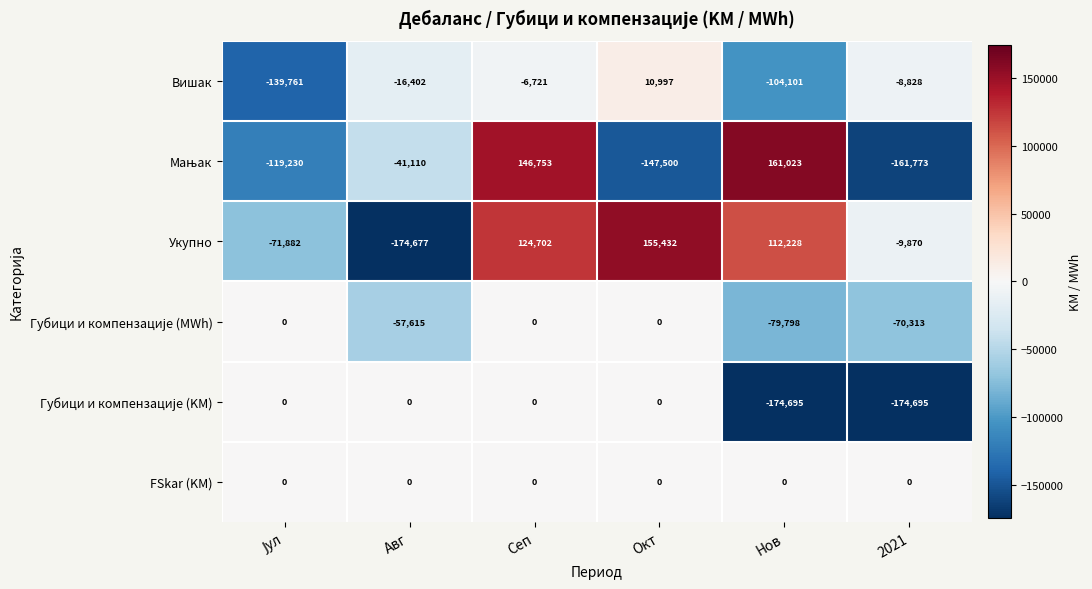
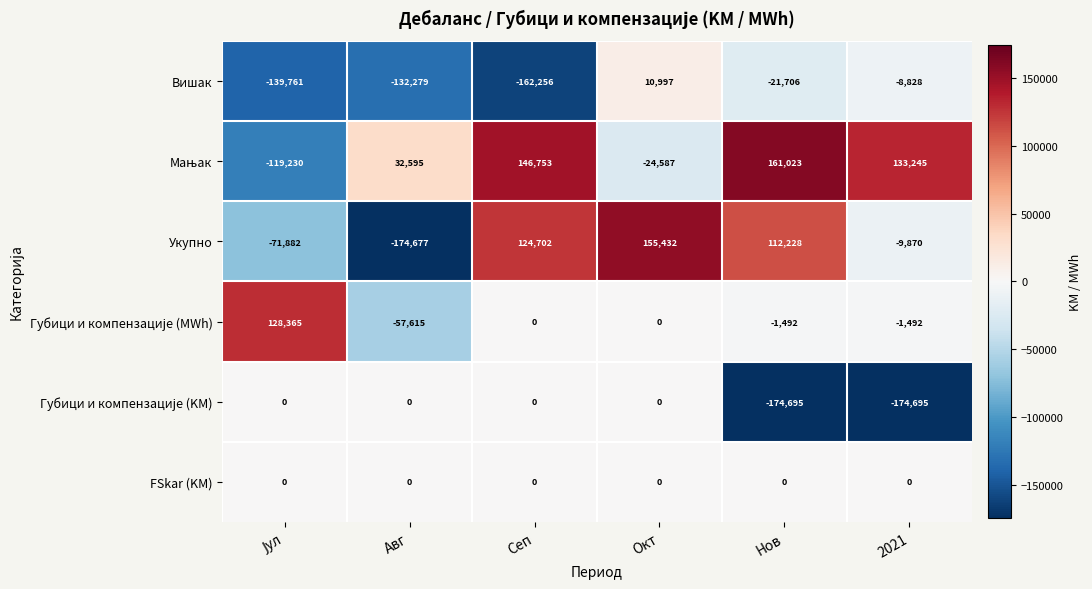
Вишак, Авг: -16,402 -> -132,279
Вишак, Сеп: -6,721 -> -162,256
Вишак, Нов: -104,101 -> -21,706
Мањак, Авг: -41,110 -> 32,595
Мањак, Окт: -147,500 -> -24,587
Мањак, 2021: -161,773 -> 133,245
Губици и компензације (MWh), Јул: 0 -> 128,365
Губици и компензације (MWh), Нов: -79,798 -> -1,492
Губици и компензације (MWh), 2021: -70,313 -> -1,492
